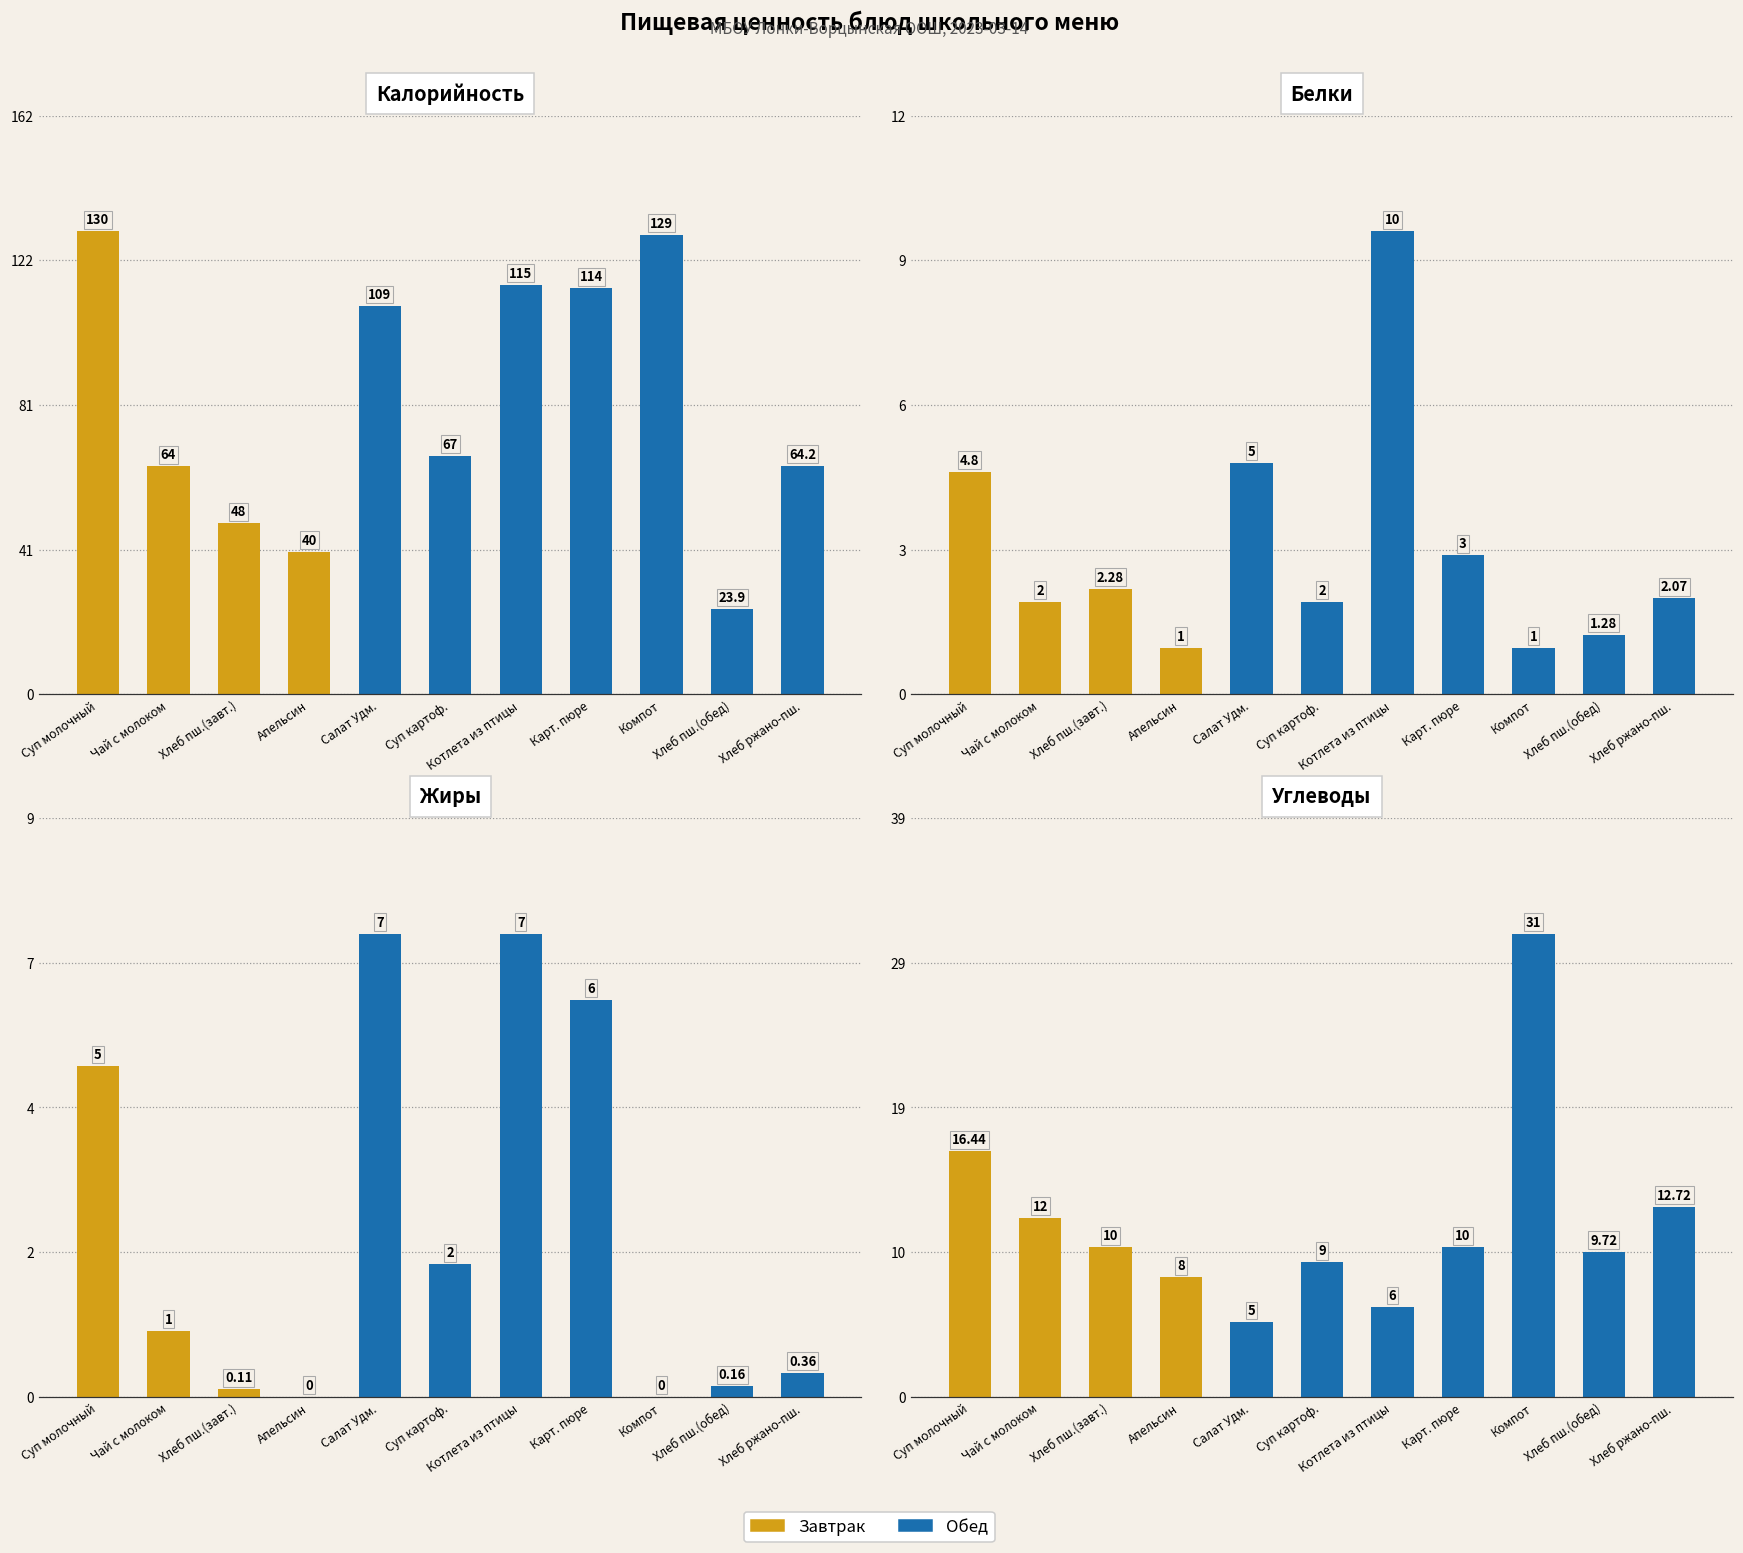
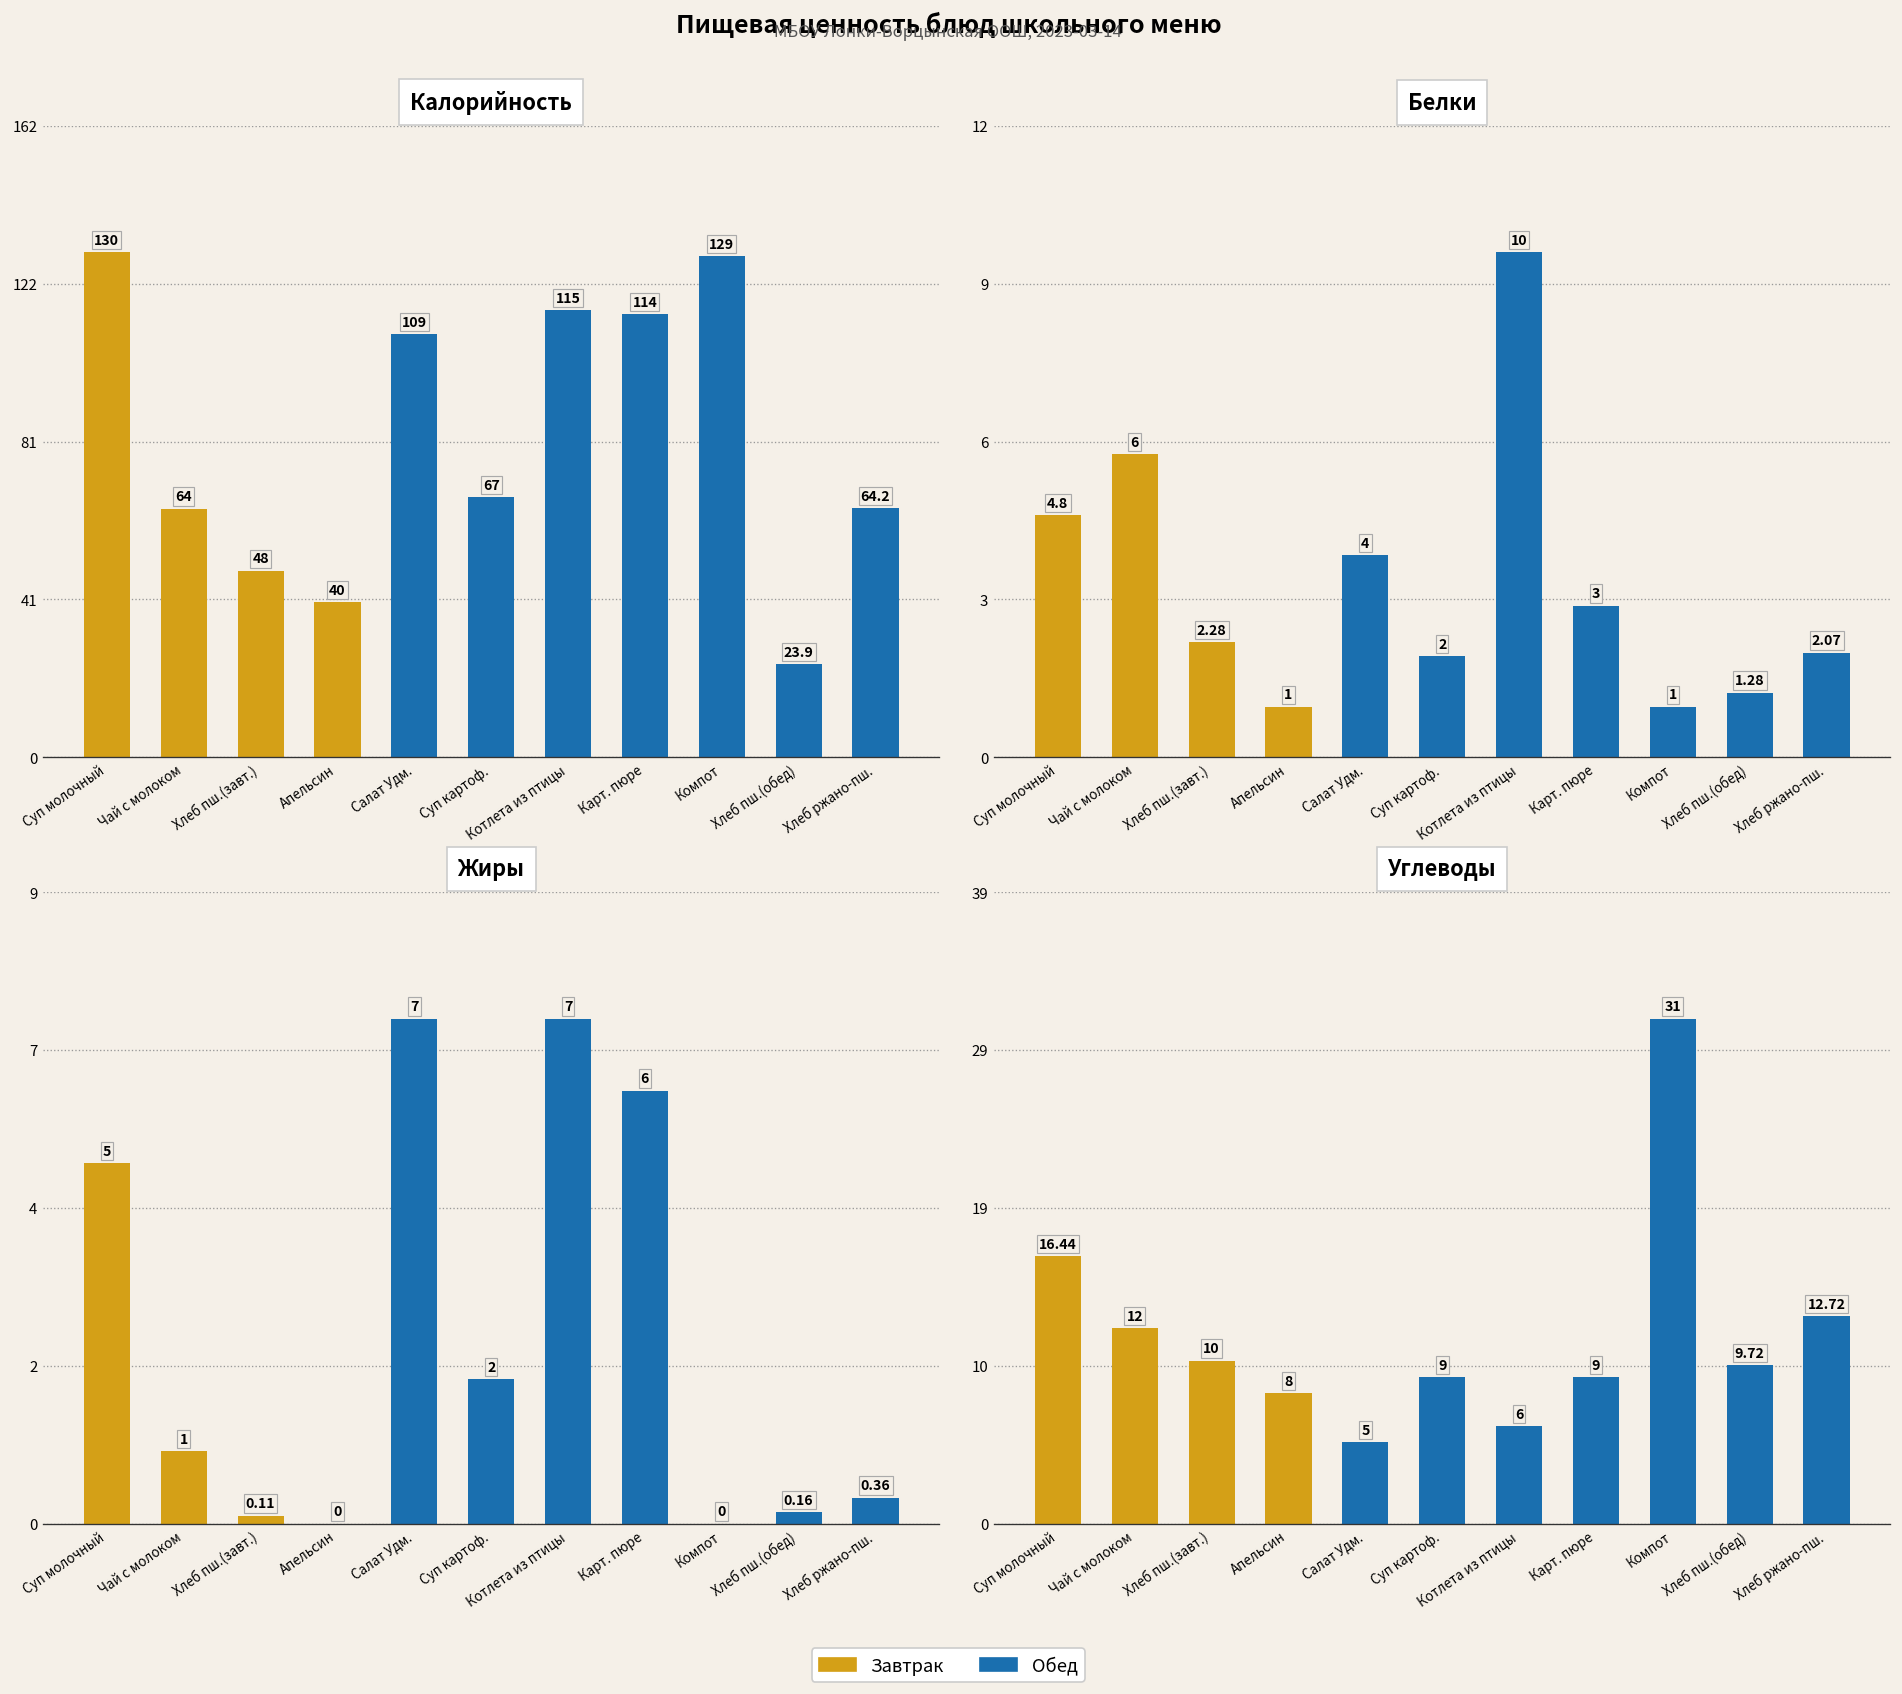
Белки, Чай с молоком: 2 -> 6
Белки, Салат Удм.: 5 -> 4
Углеводы, Карт. пюре: 10 -> 9
